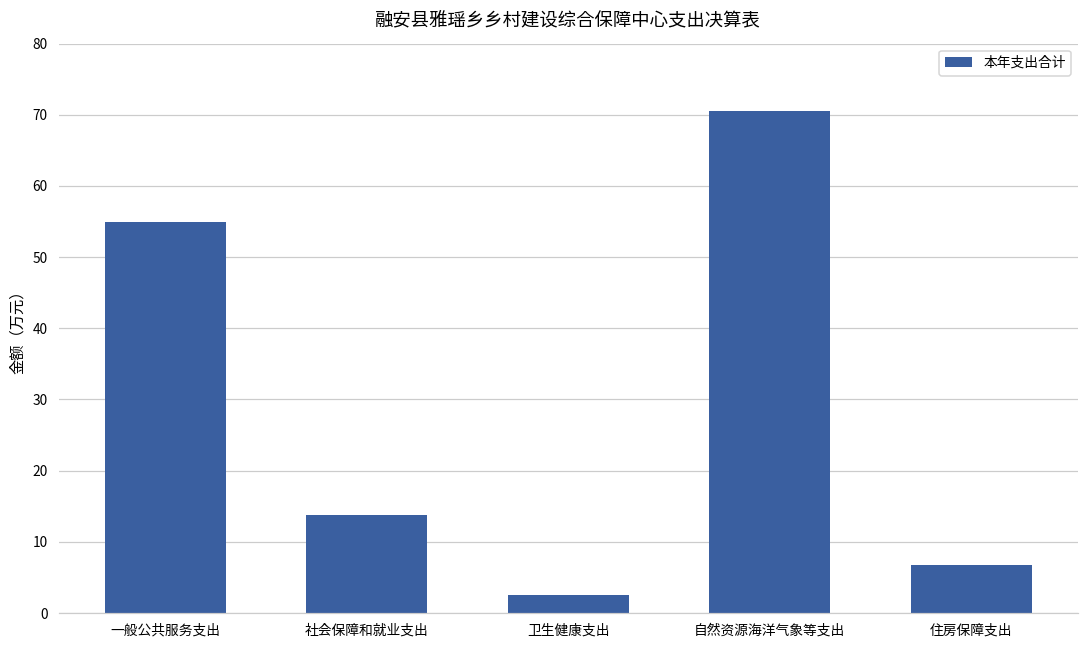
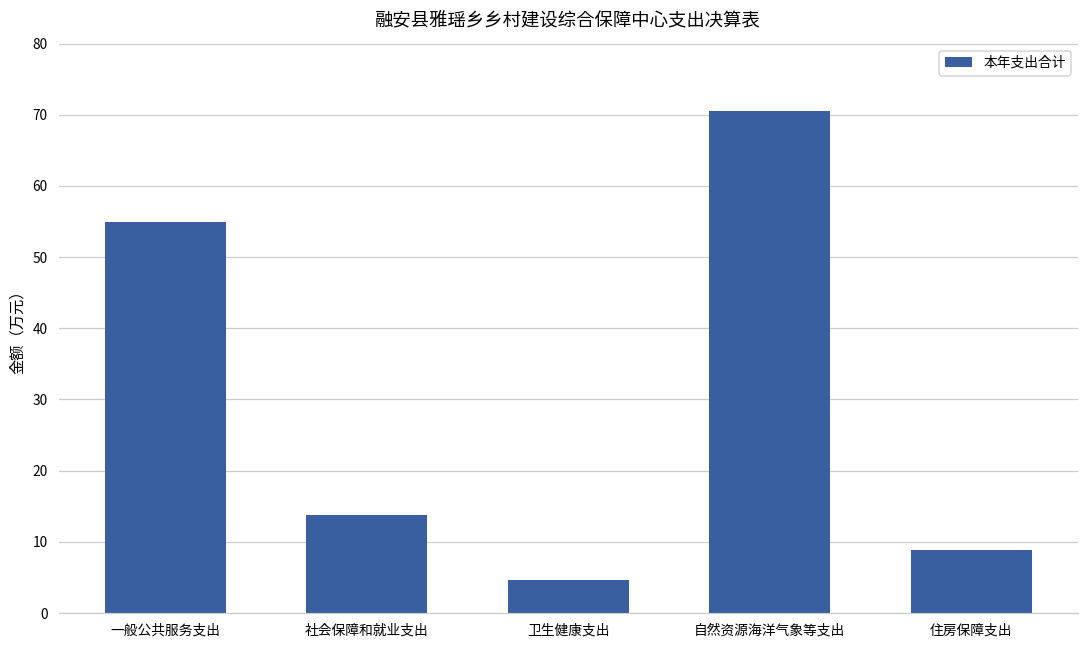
卫生健康支出: 3 -> 5
住房保障支出: 7 -> 9
